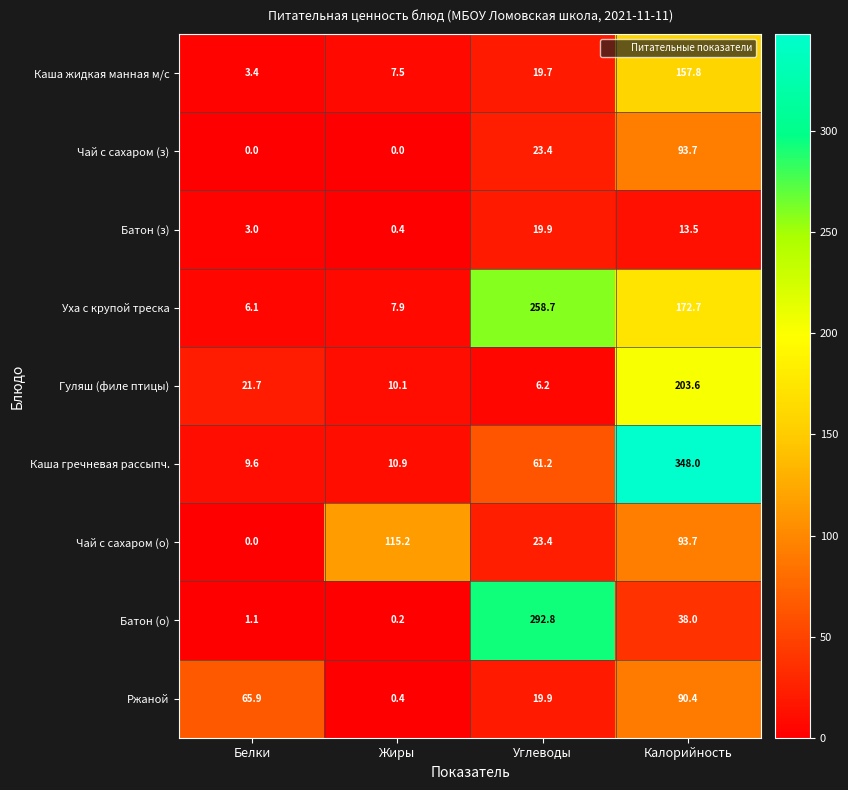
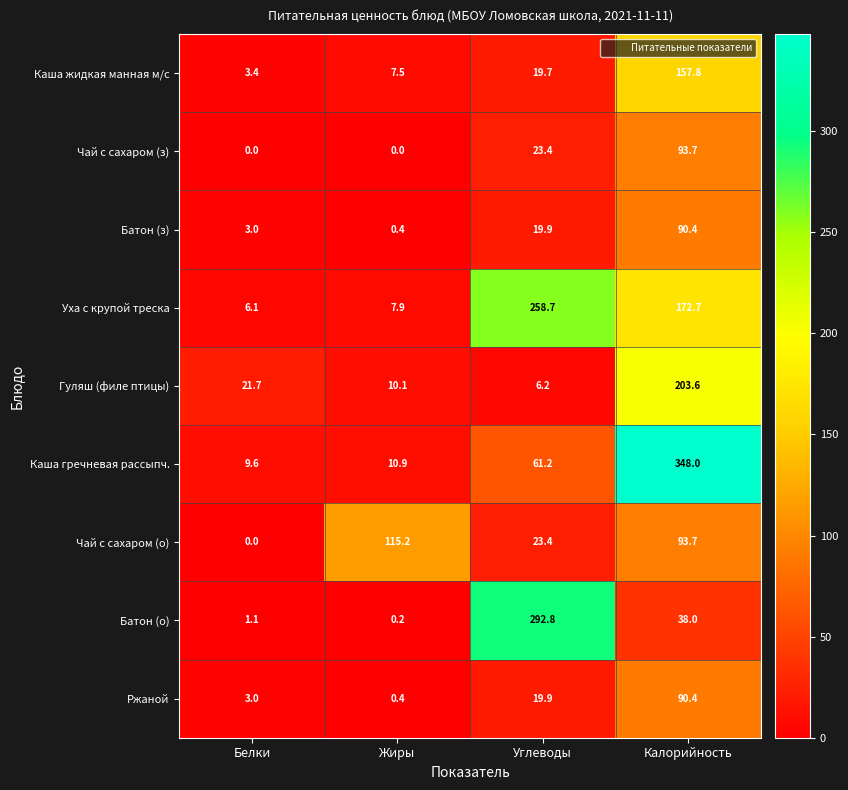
Батон (з), Калорийность: 13.5 -> 90.4
Ржаной, Белки: 65.9 -> 3.0
